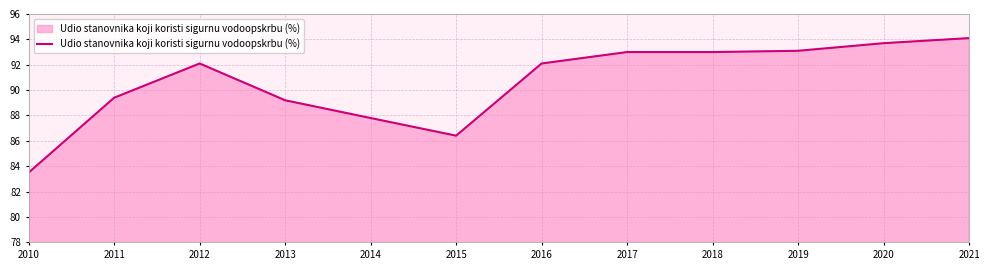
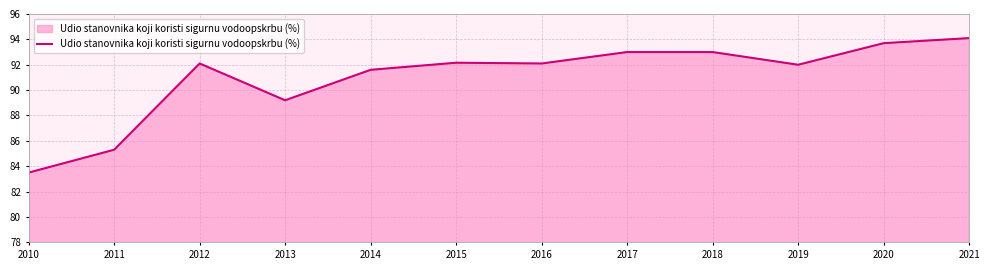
2011: 89.4 -> 85.3
2014: 87.8 -> 91.6
2015: 86.4 -> 92.2
2019: 93.1 -> 92.0
